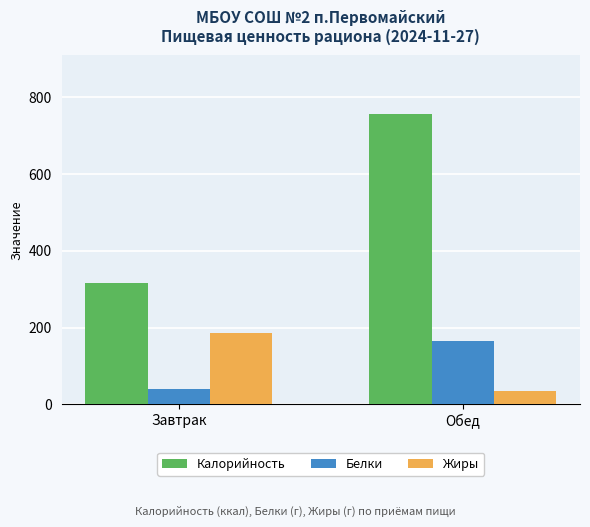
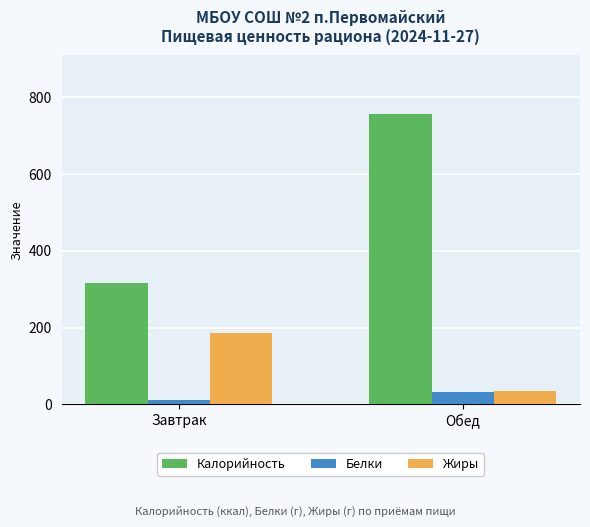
Белки, Завтрак: 40 -> 10
Белки, Обед: 170 -> 30
